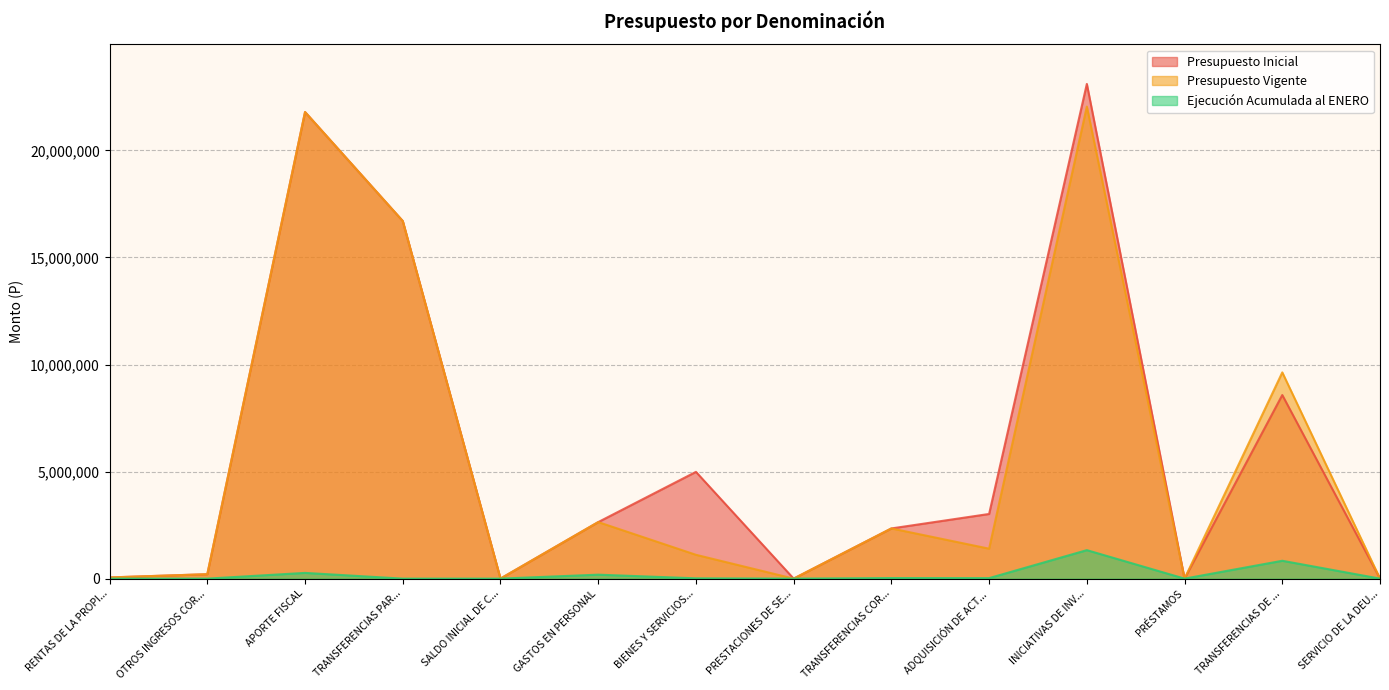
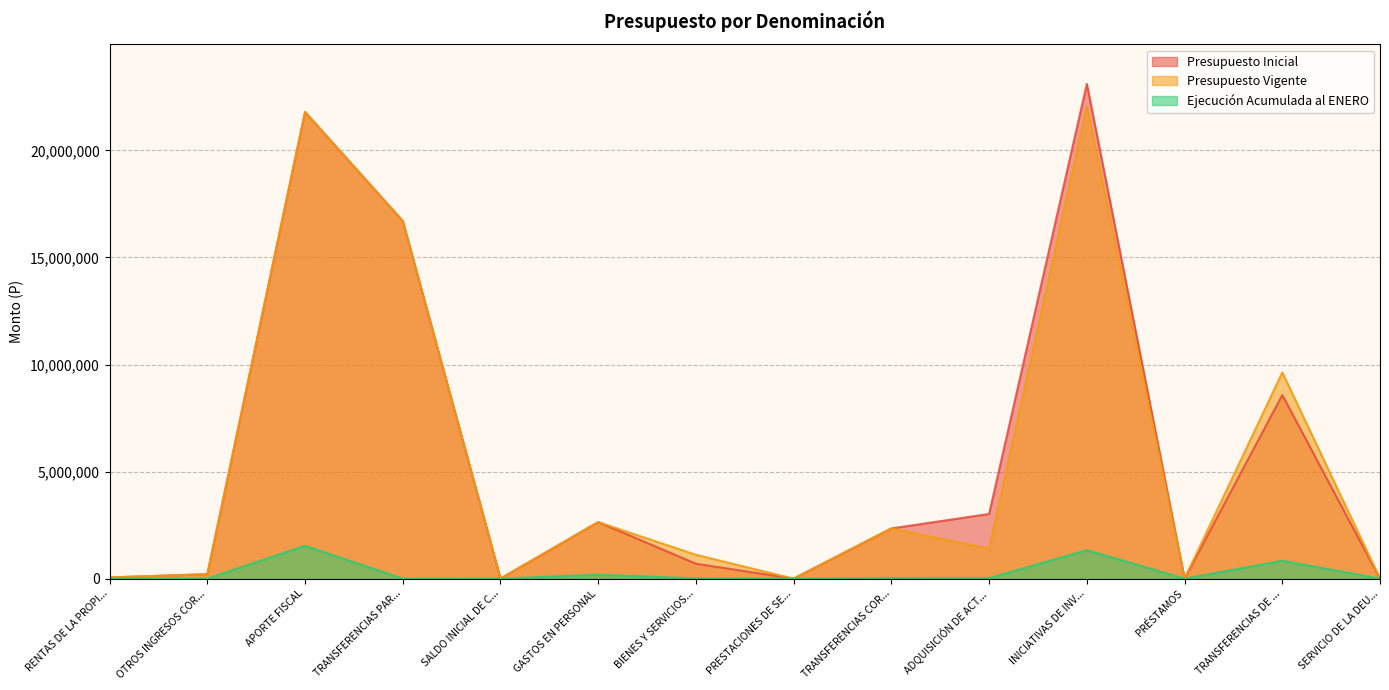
Ejecución Acumulada al ENERO, APORTE FISCAL: 300,000 -> 1,500,000
Presupuesto Inicial, BIENES Y SERVICIOS...: 5,000,000 -> 700,000
